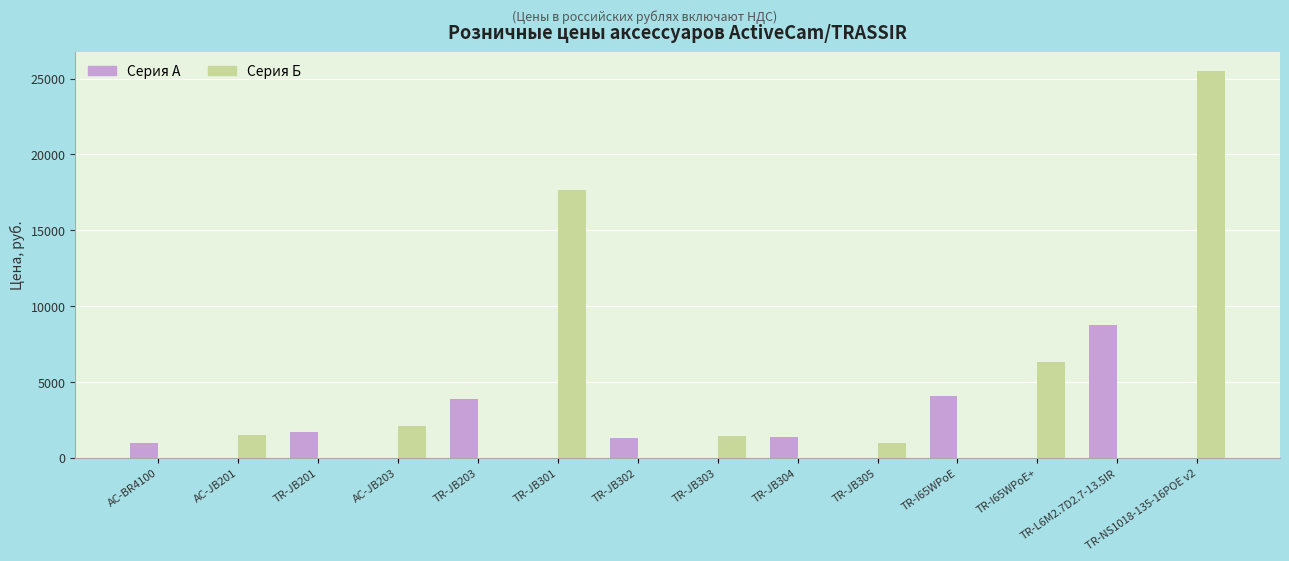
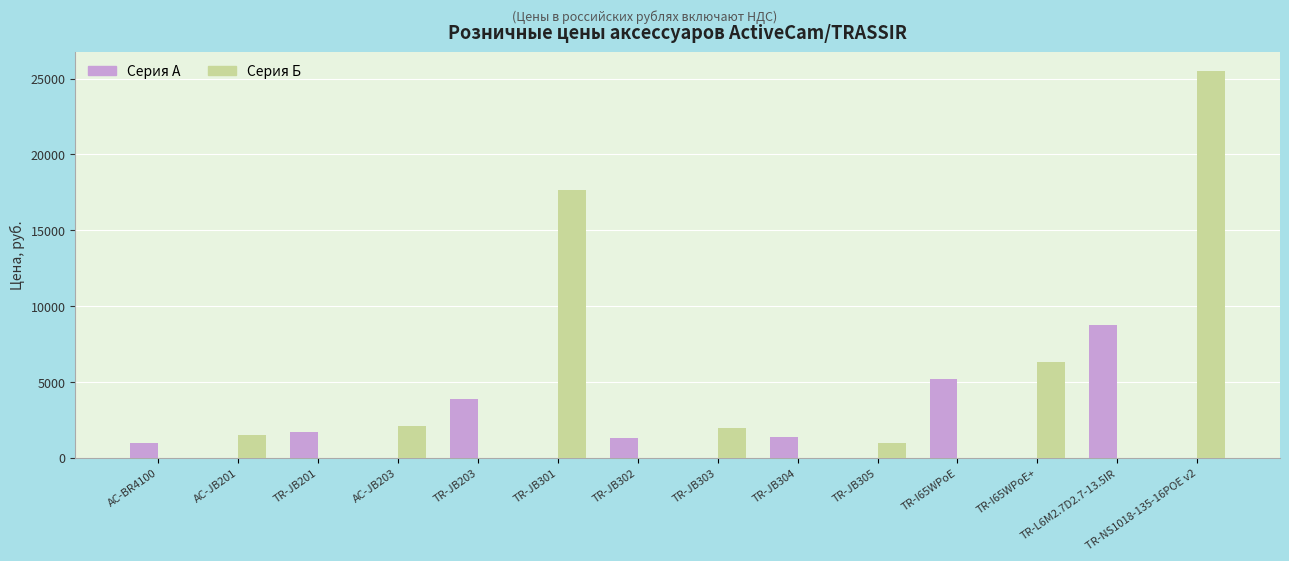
Серия Б, TR-JB303: 1400 -> 2000
Серия А, TR-I65WPoE: 4100 -> 5200
